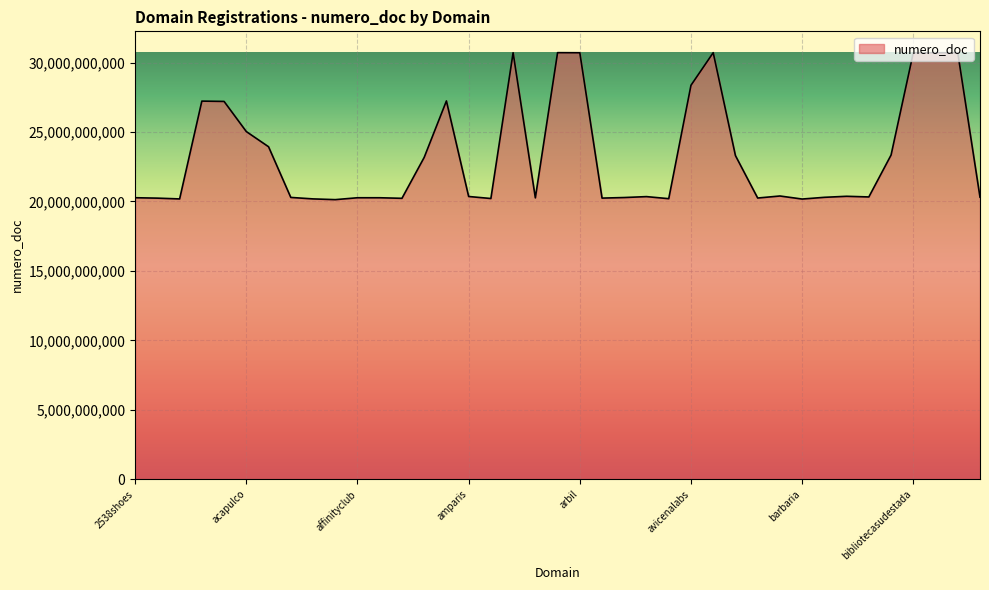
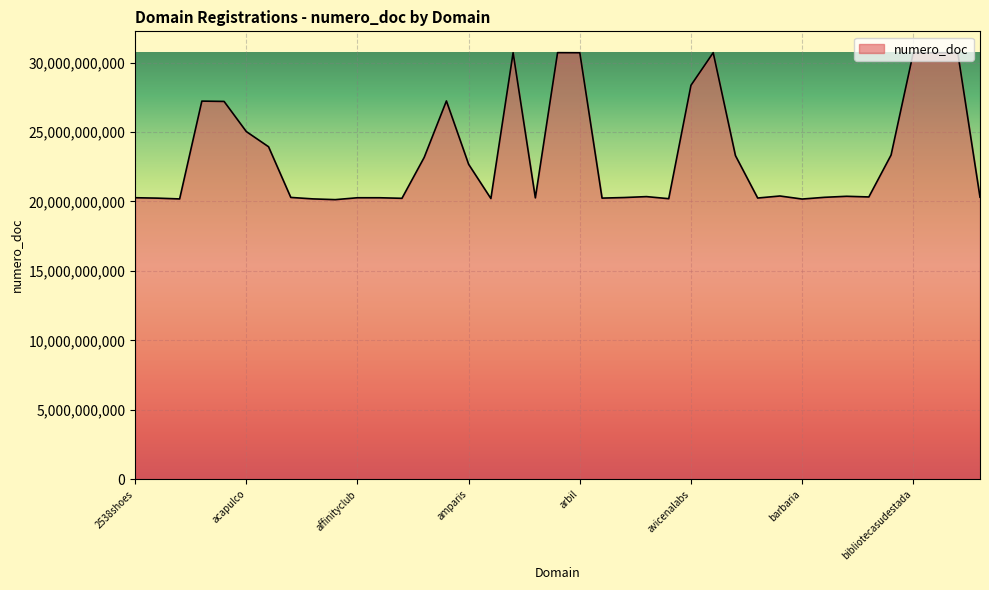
amparis: 20,400,000,000 -> 22,700,000,000
